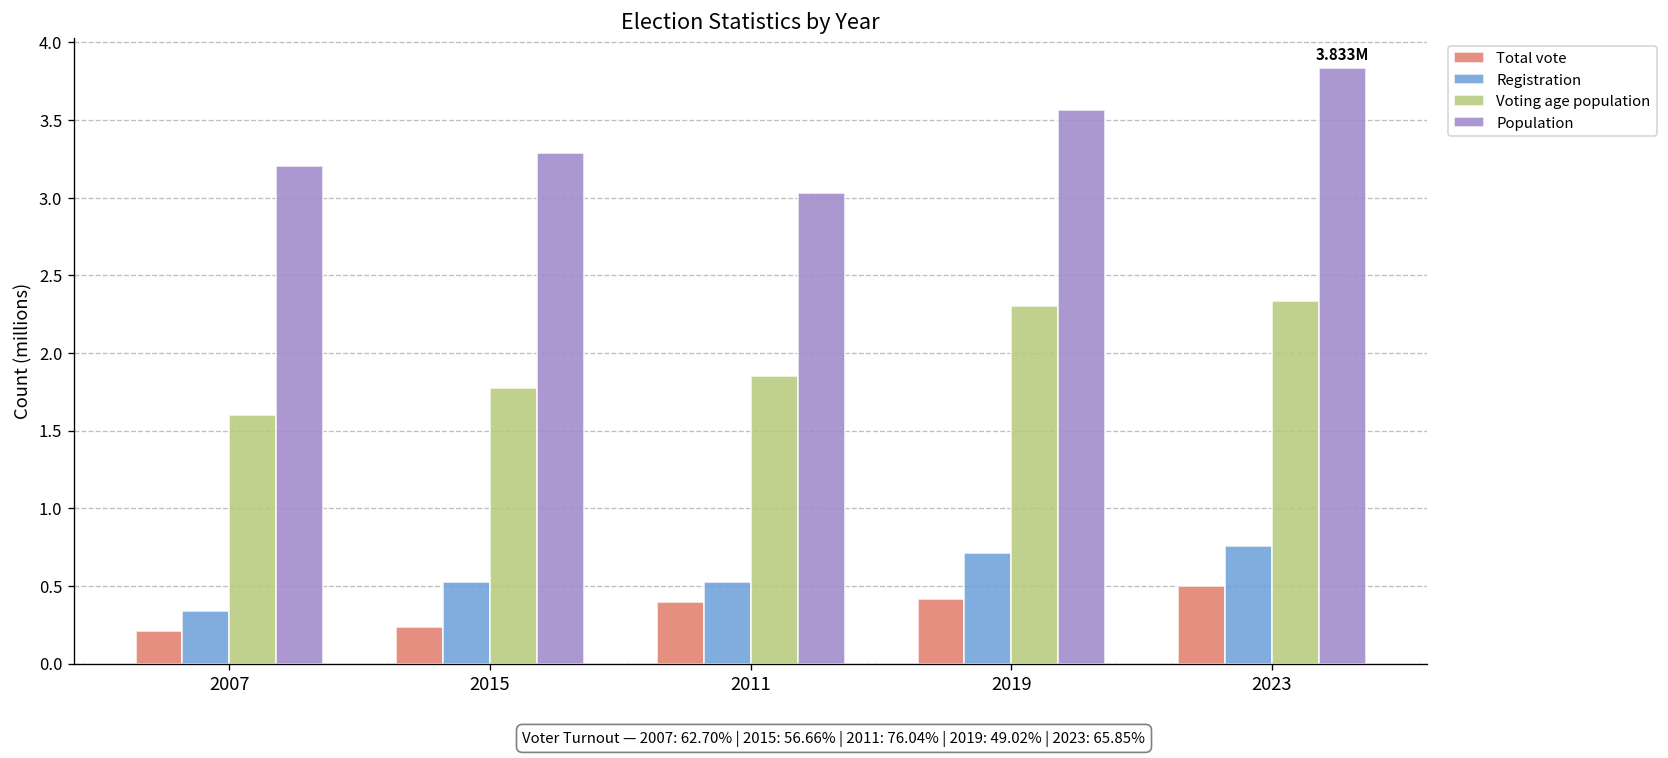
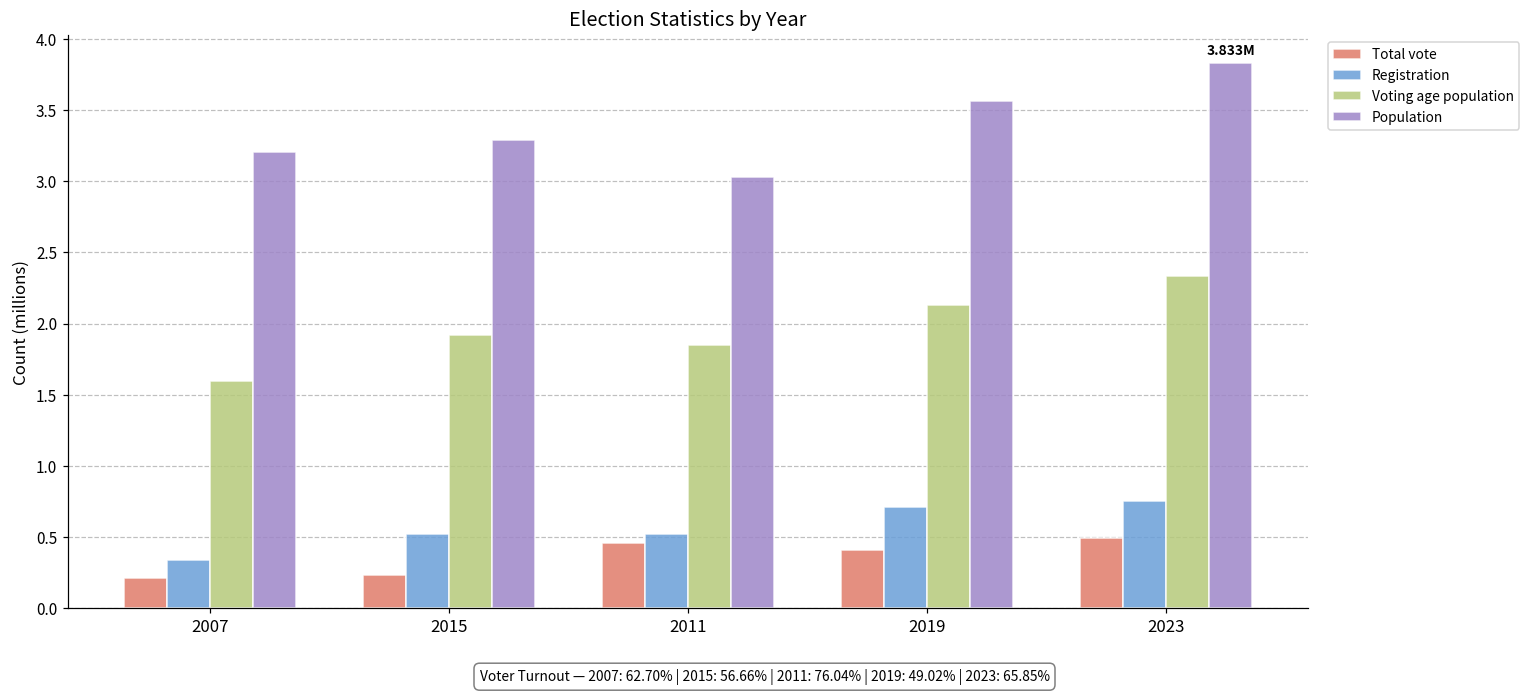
Voting age population, 2015: 1.77 -> 1.92
Total vote, 2011: 0.40 -> 0.46
Voting age population, 2019: 2.30 -> 2.13
